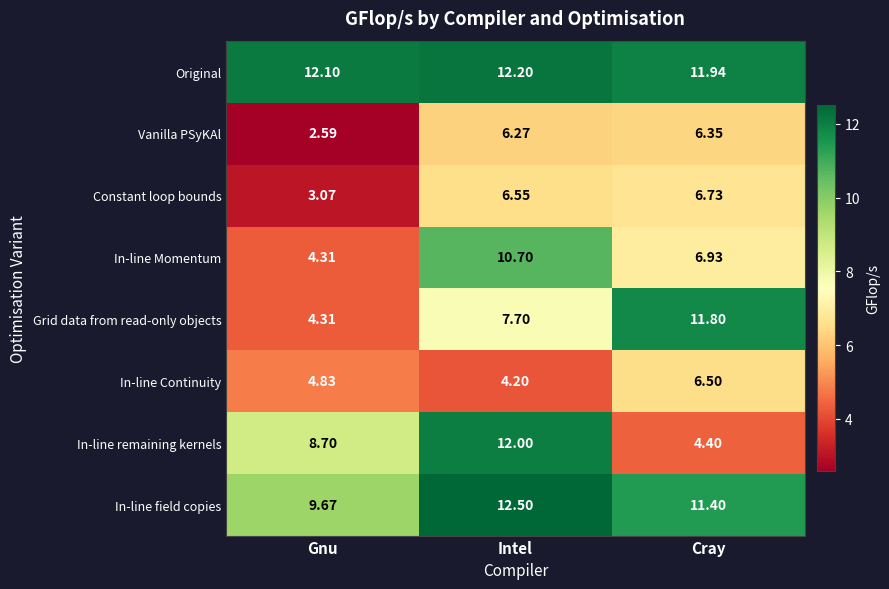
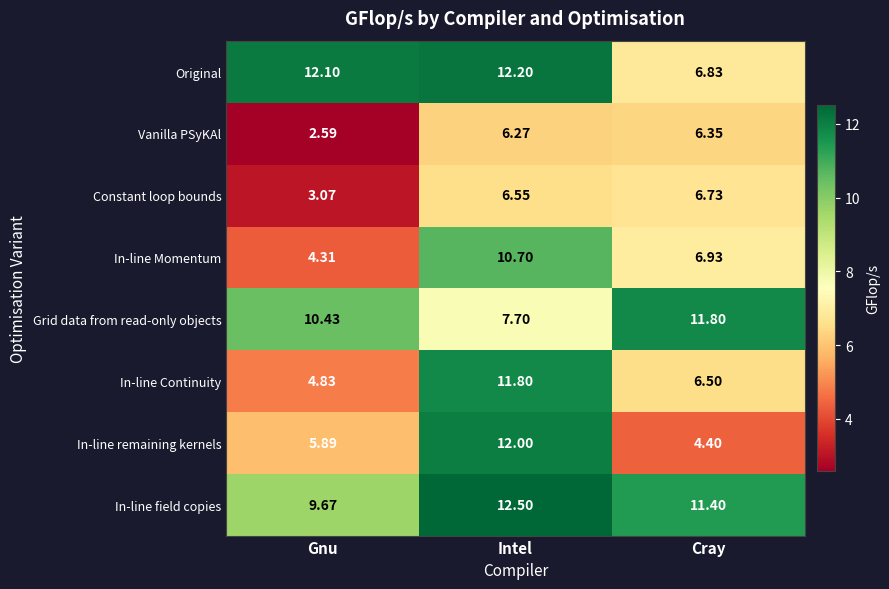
Original, Cray: 11.94 -> 6.83
Grid data from read-only objects, Gnu: 4.31 -> 10.43
In-line Continuity, Intel: 4.20 -> 11.80
In-line remaining kernels, Gnu: 8.70 -> 5.89
